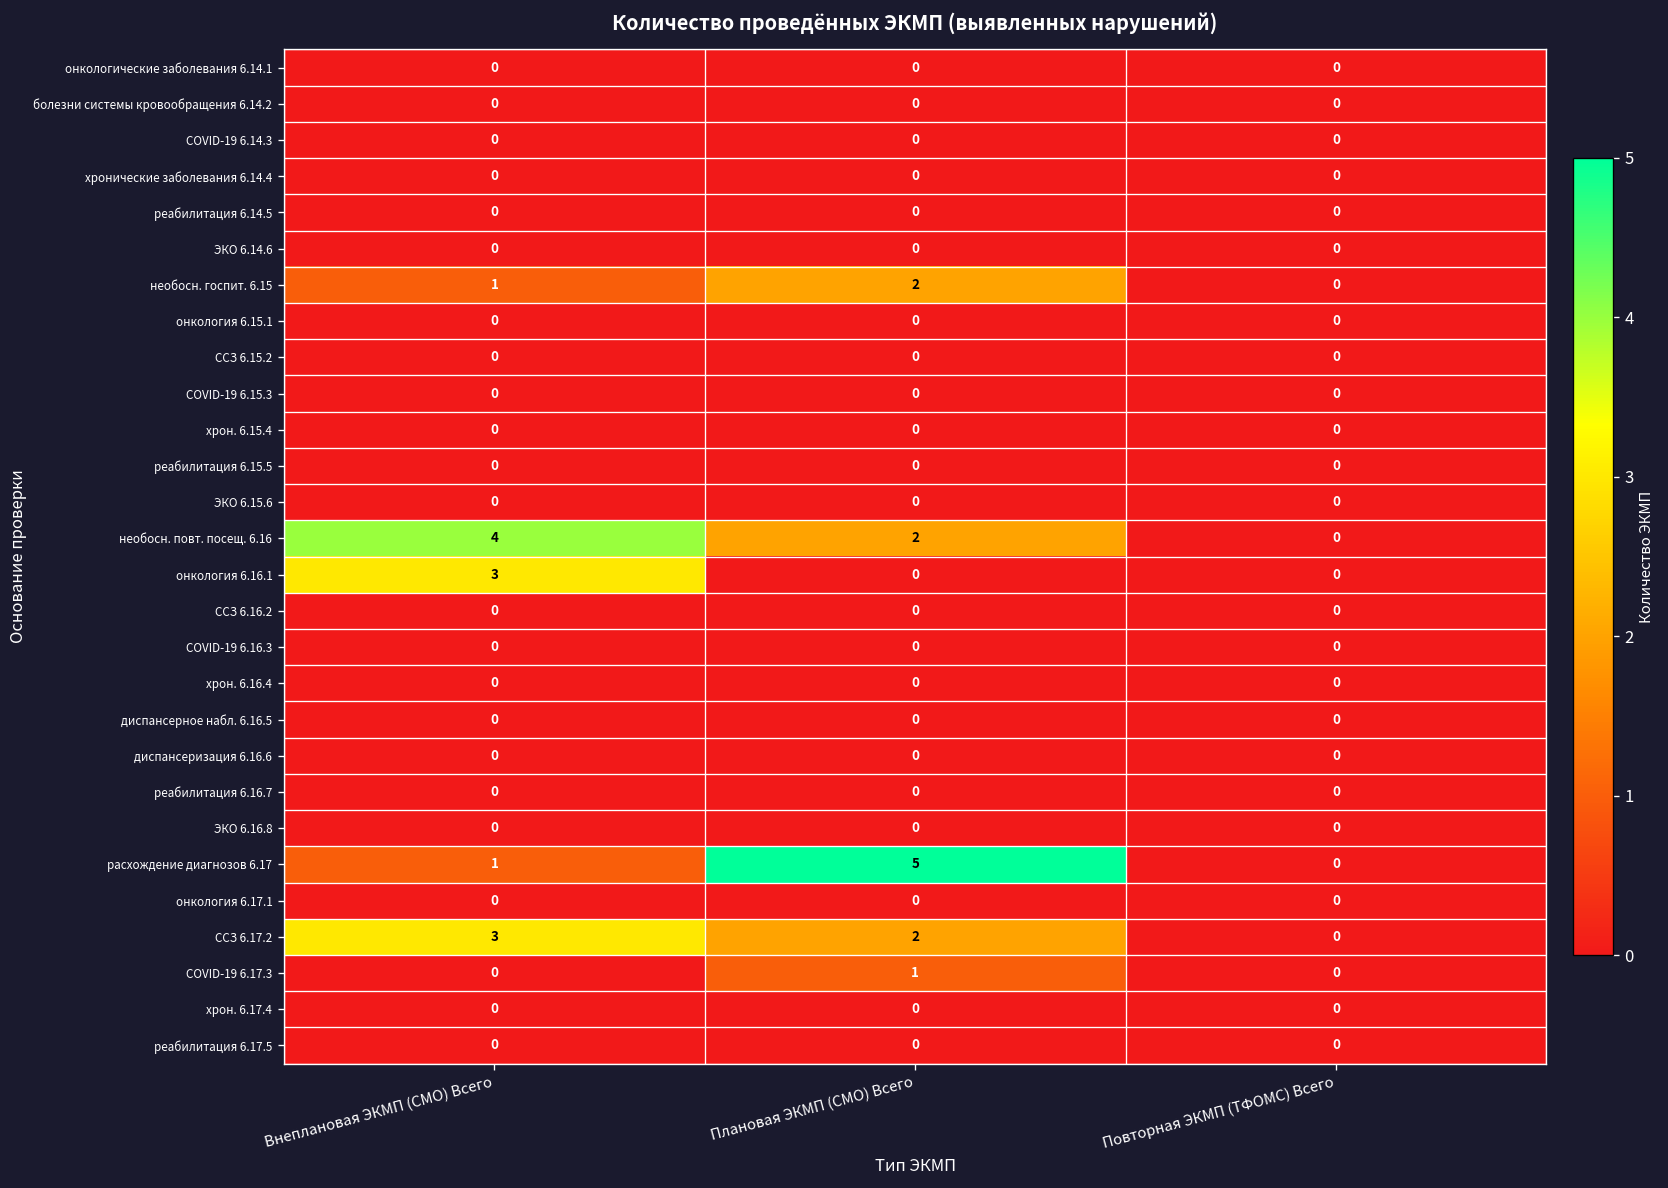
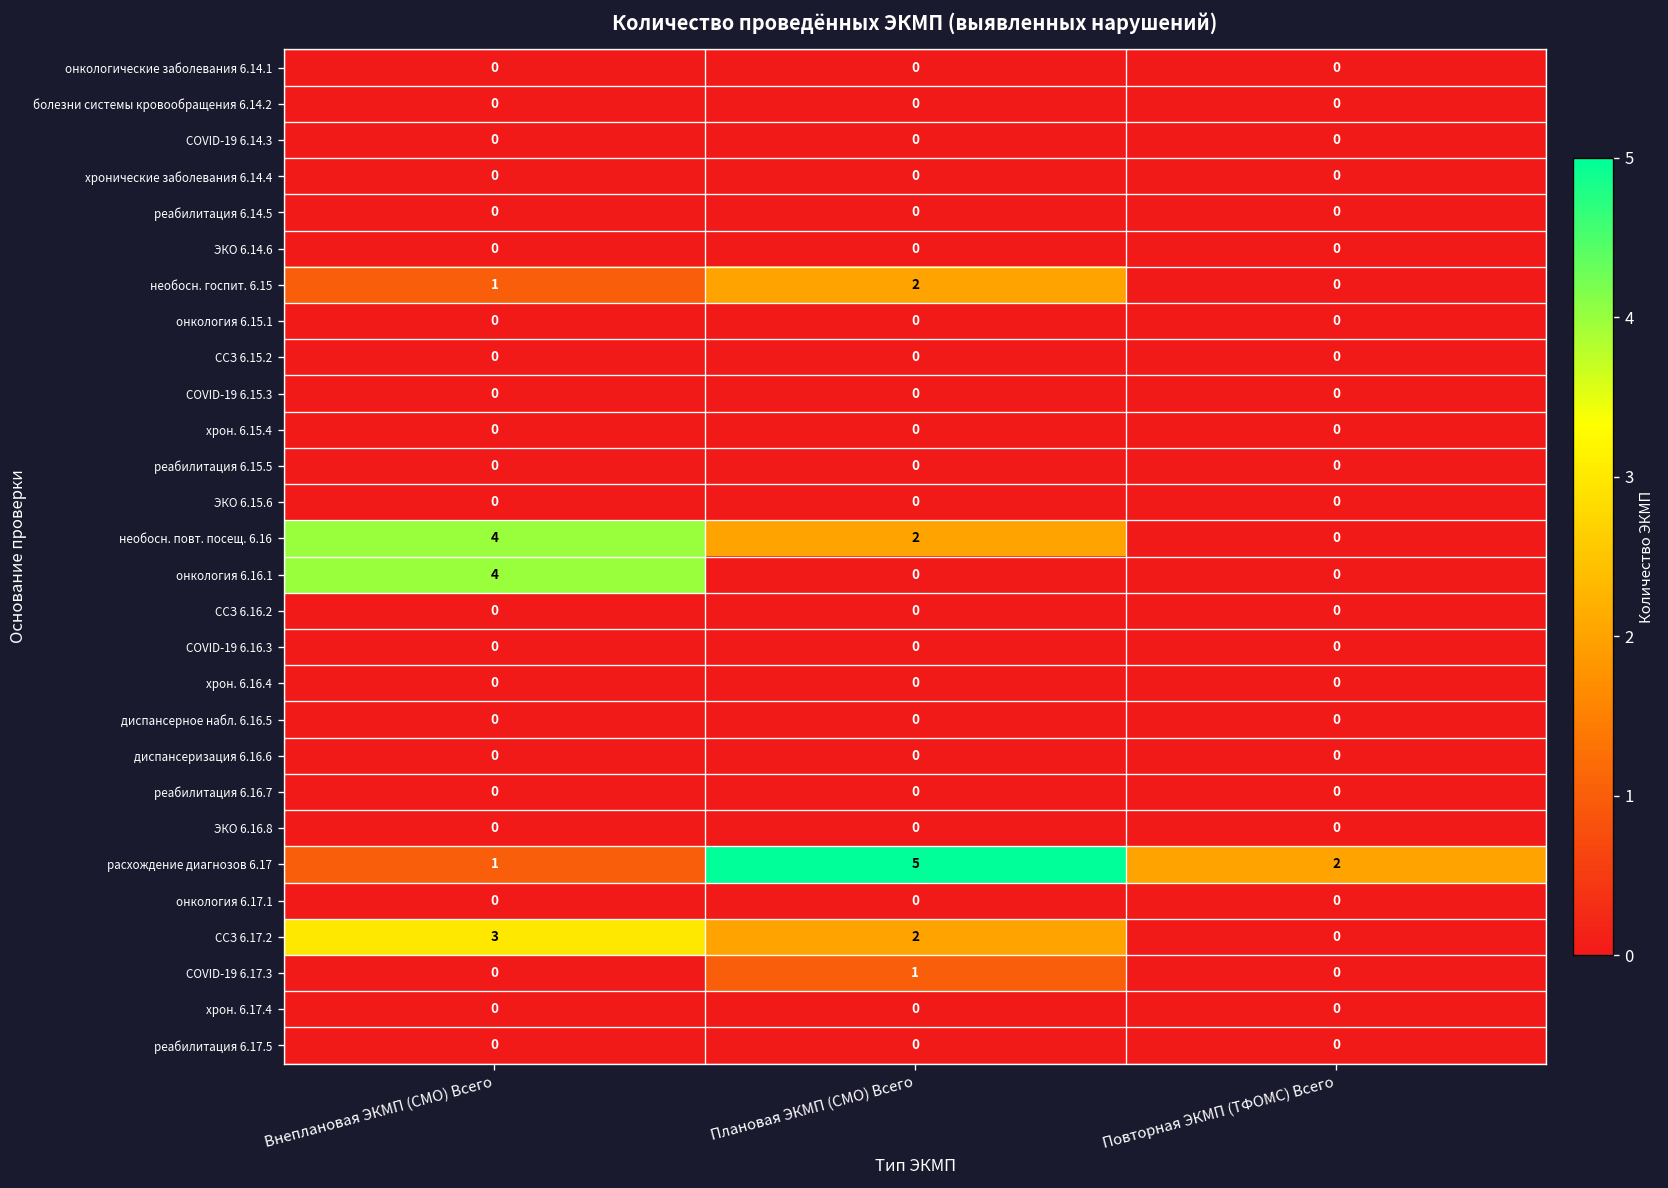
онкология 6.16.1, Внеплановая ЭКМП (СМО) Всего: 3 -> 4
расхождение диагнозов 6.17, Повторная ЭКМП (ТФОМС) Всего: 0 -> 2
